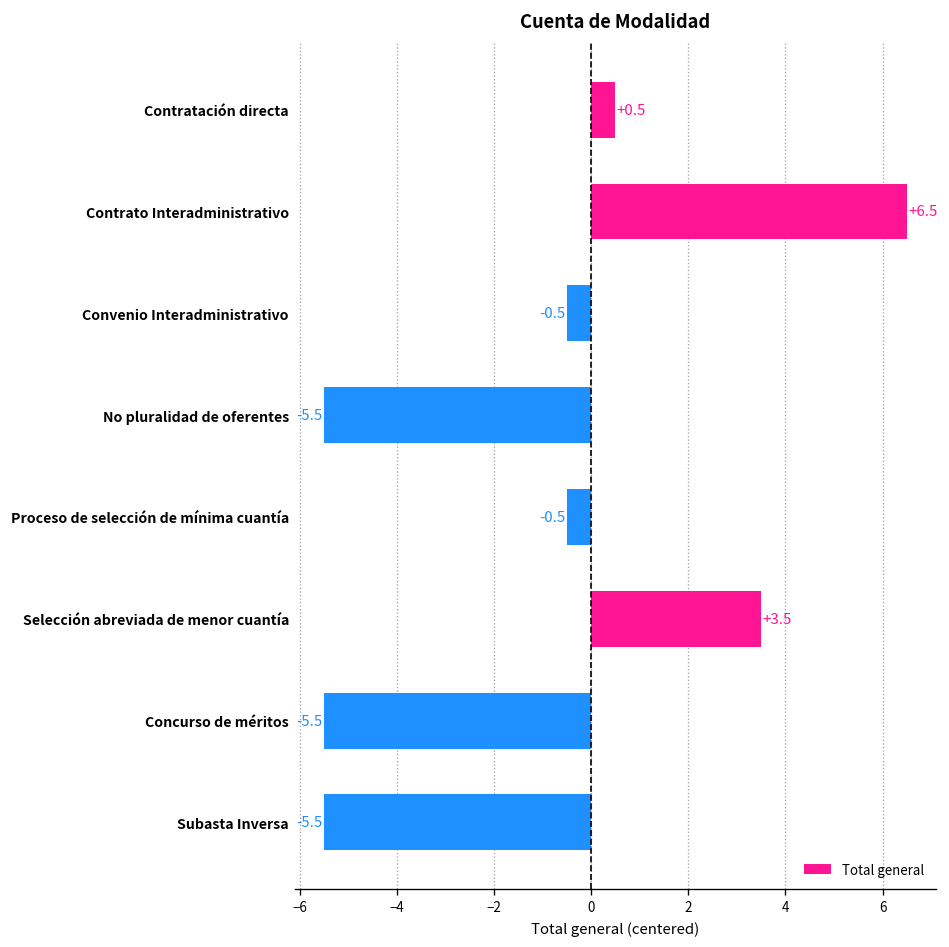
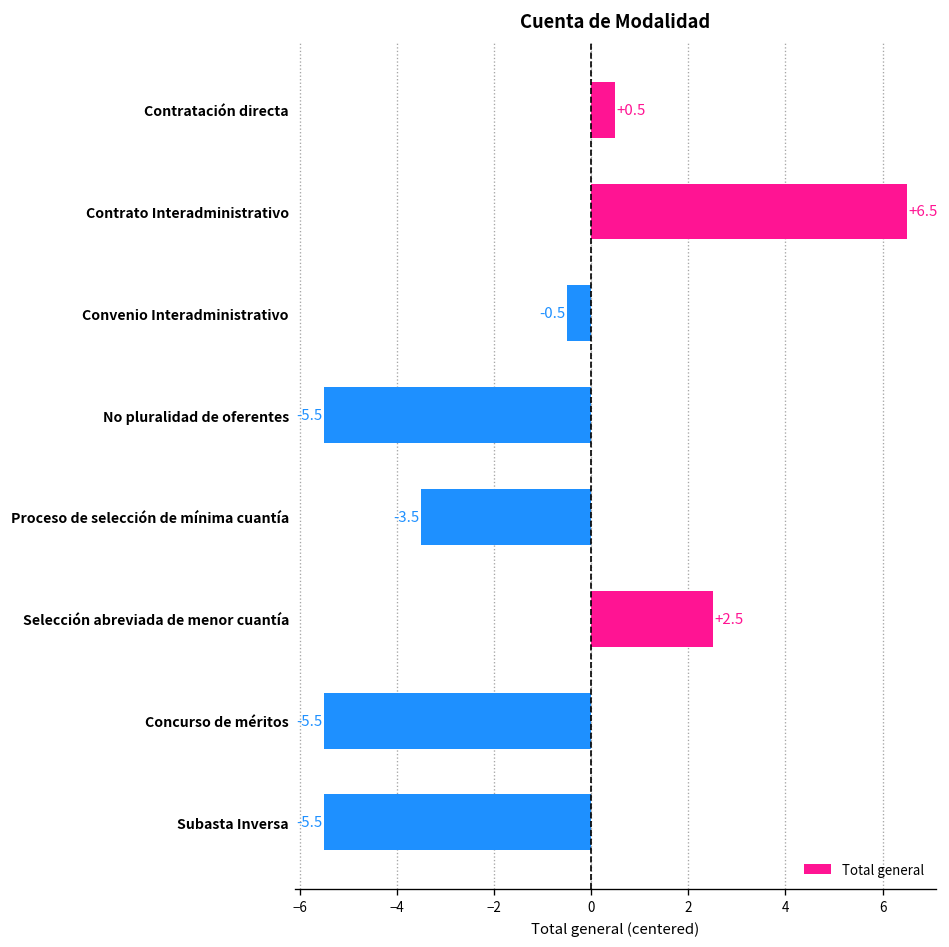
Proceso de selección de mínima cuantía: -0.5 -> -3.5
Selección abreviada de menor cuantía: +3.5 -> +2.5
